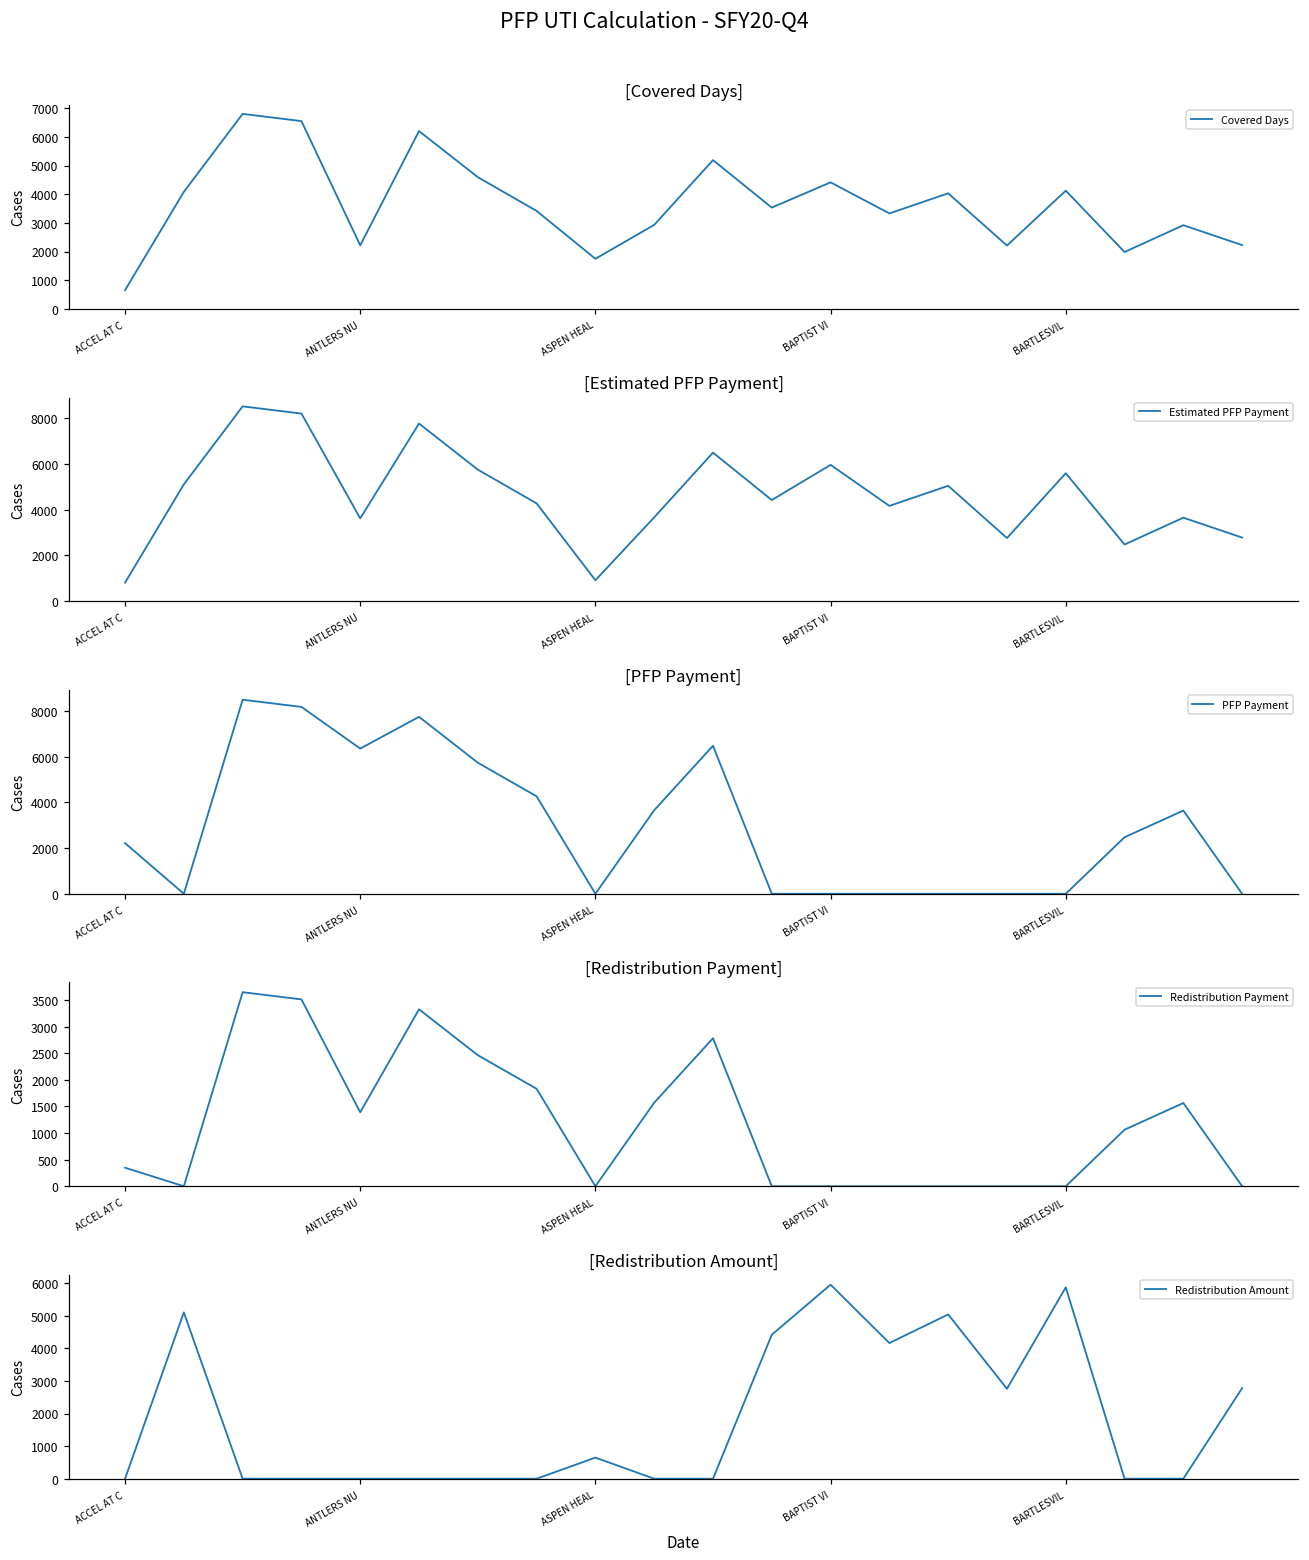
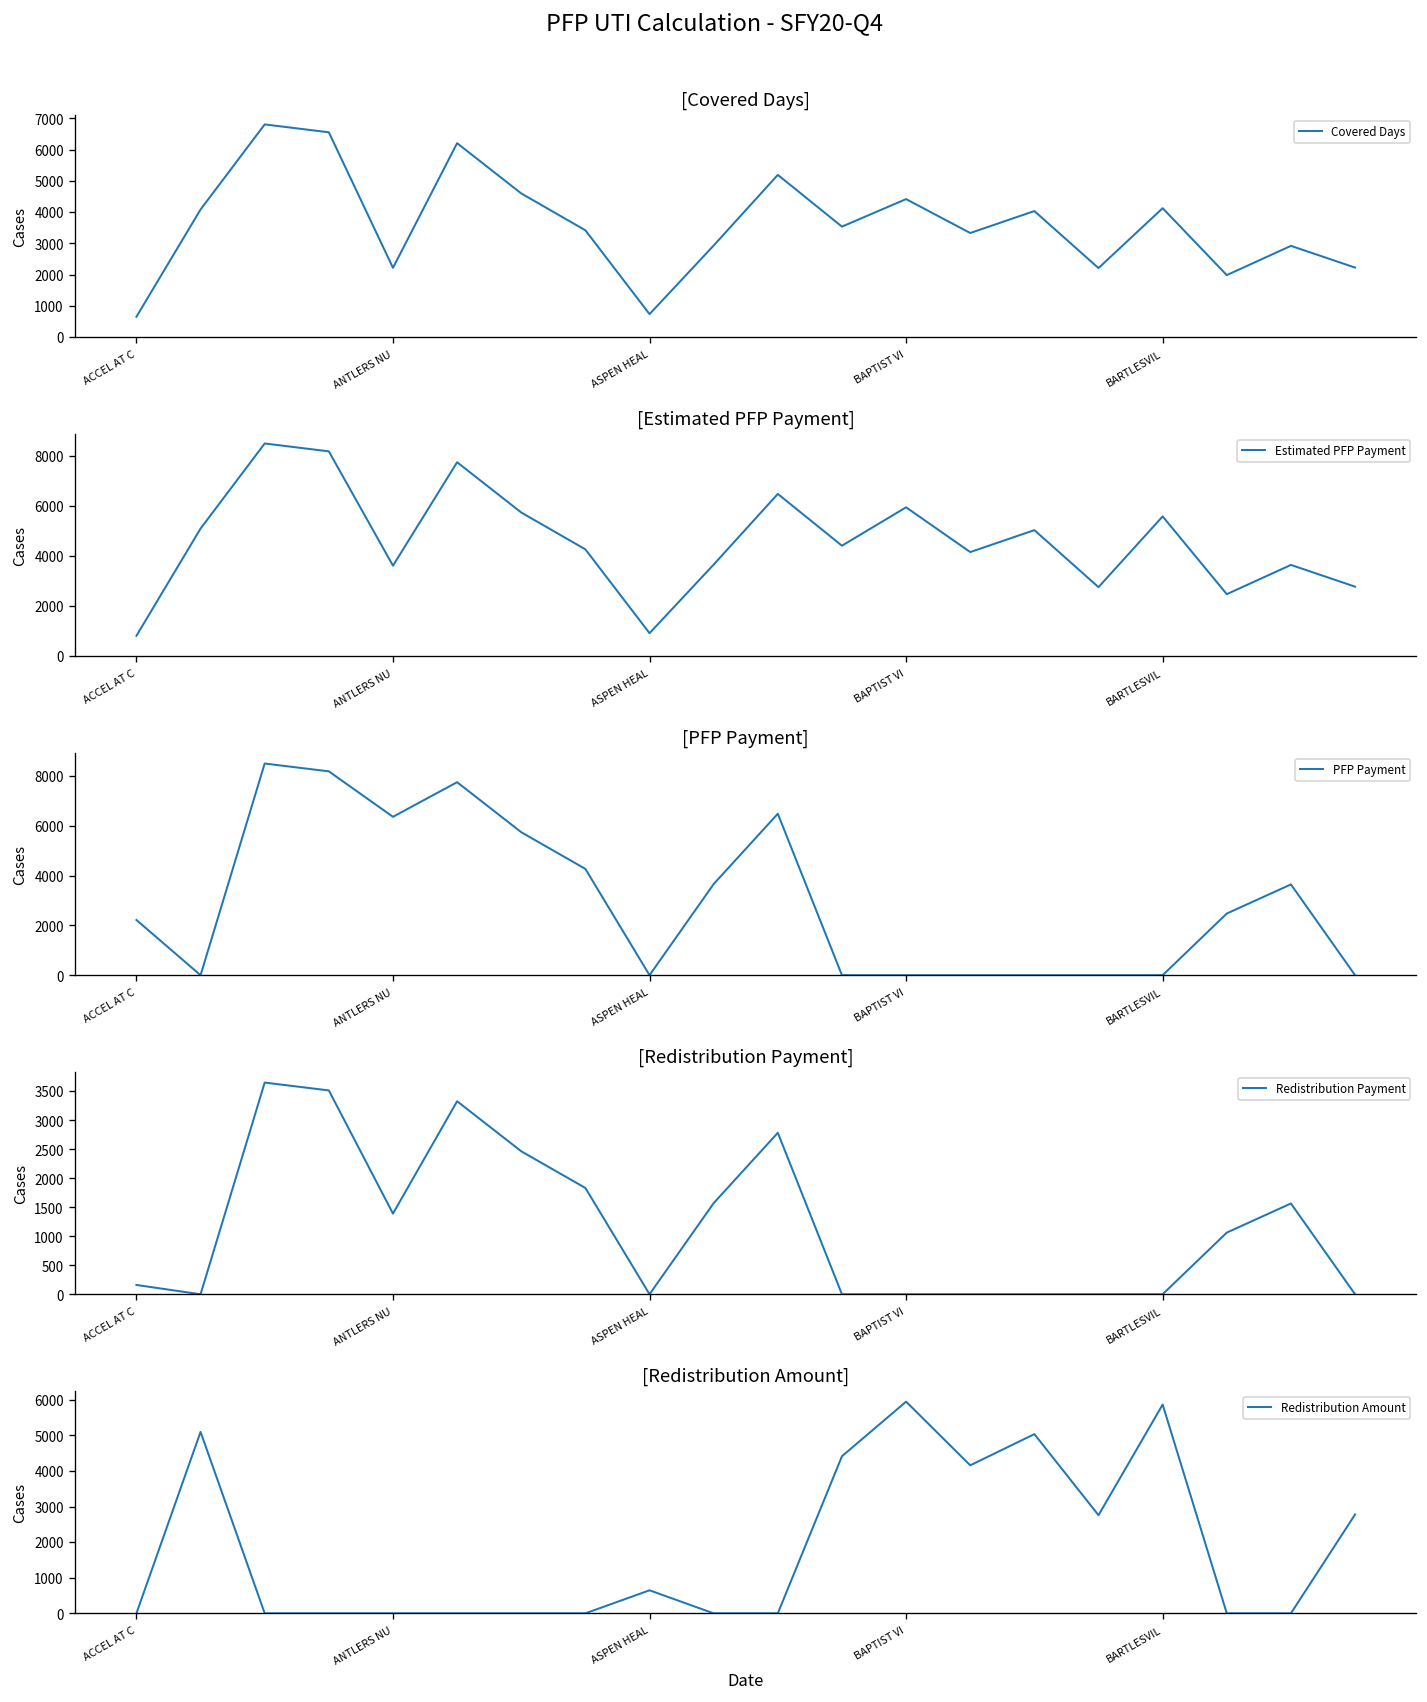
[Covered Days], ASPEN HEAL: 1700 -> 700
[Redistribution Payment], ACCEL AT C: 300 -> 200
